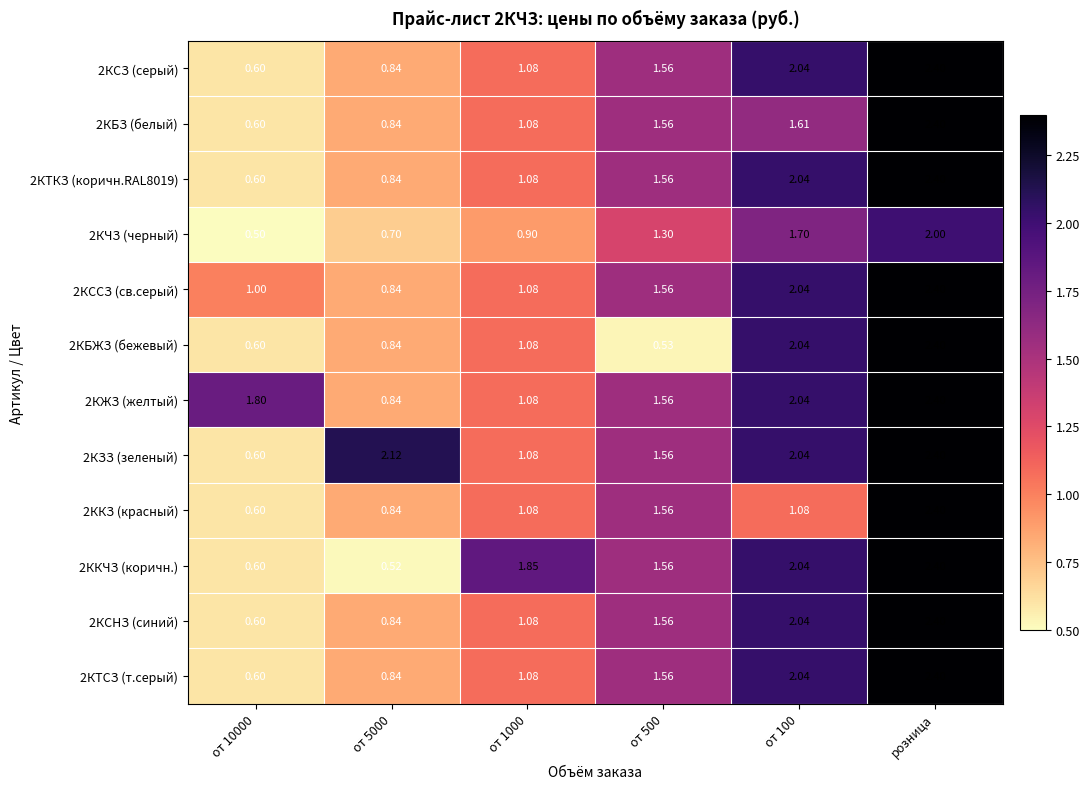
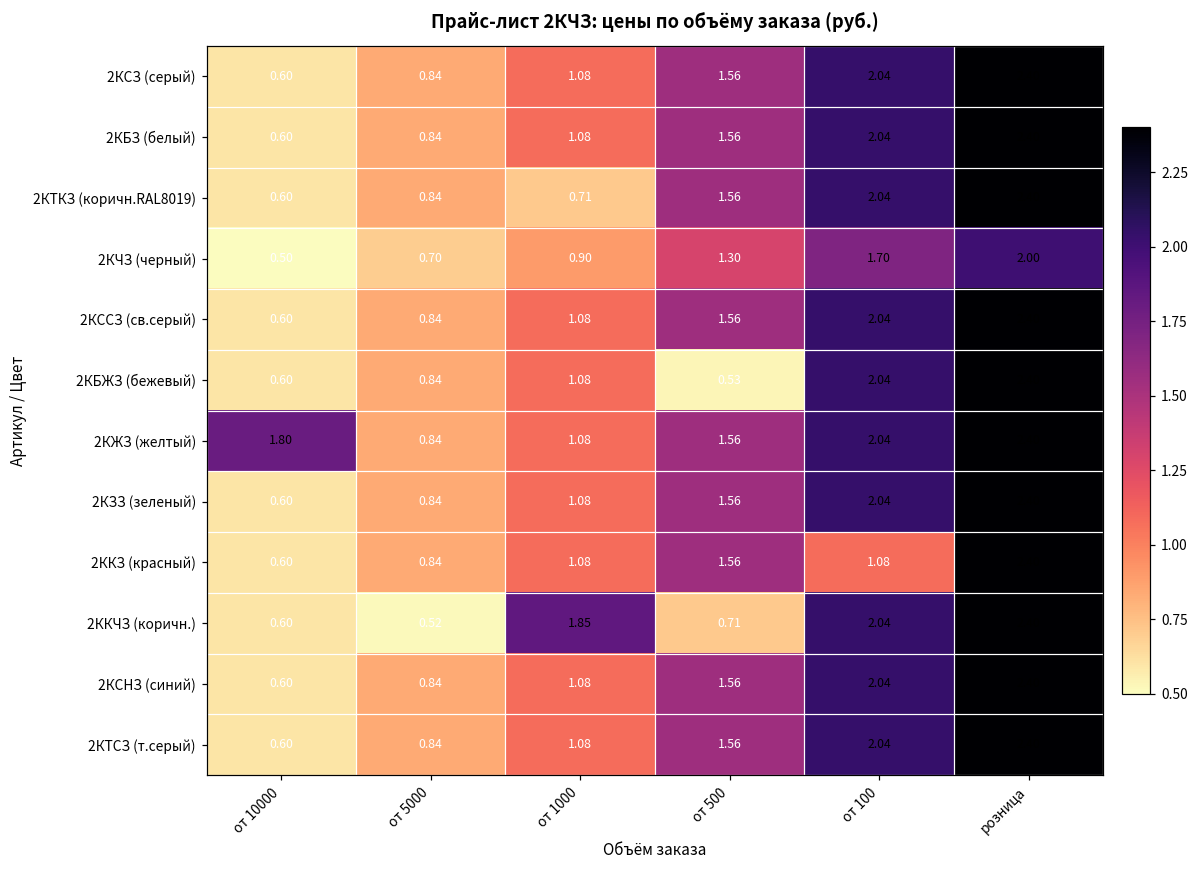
2КБЗ (белый), от 100: 1.61 -> 2.04
2КТКЗ (коричн.RAL8019), от 1000: 1.08 -> 0.71
2КССЗ (св.серый), от 10000: 1.00 -> 0.60
2КЗЗ (зеленый), от 5000: 2.12 -> 0.84
2ККЧЗ (коричн.), от 500: 1.56 -> 0.71
